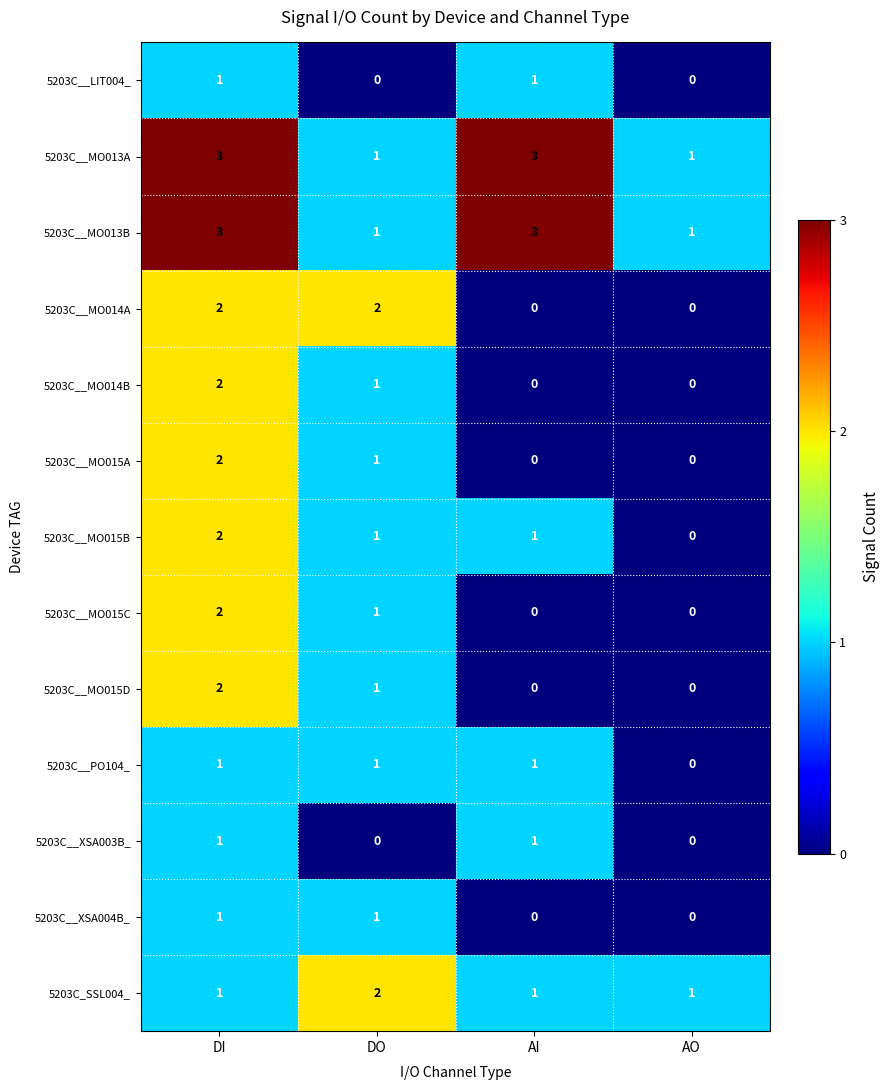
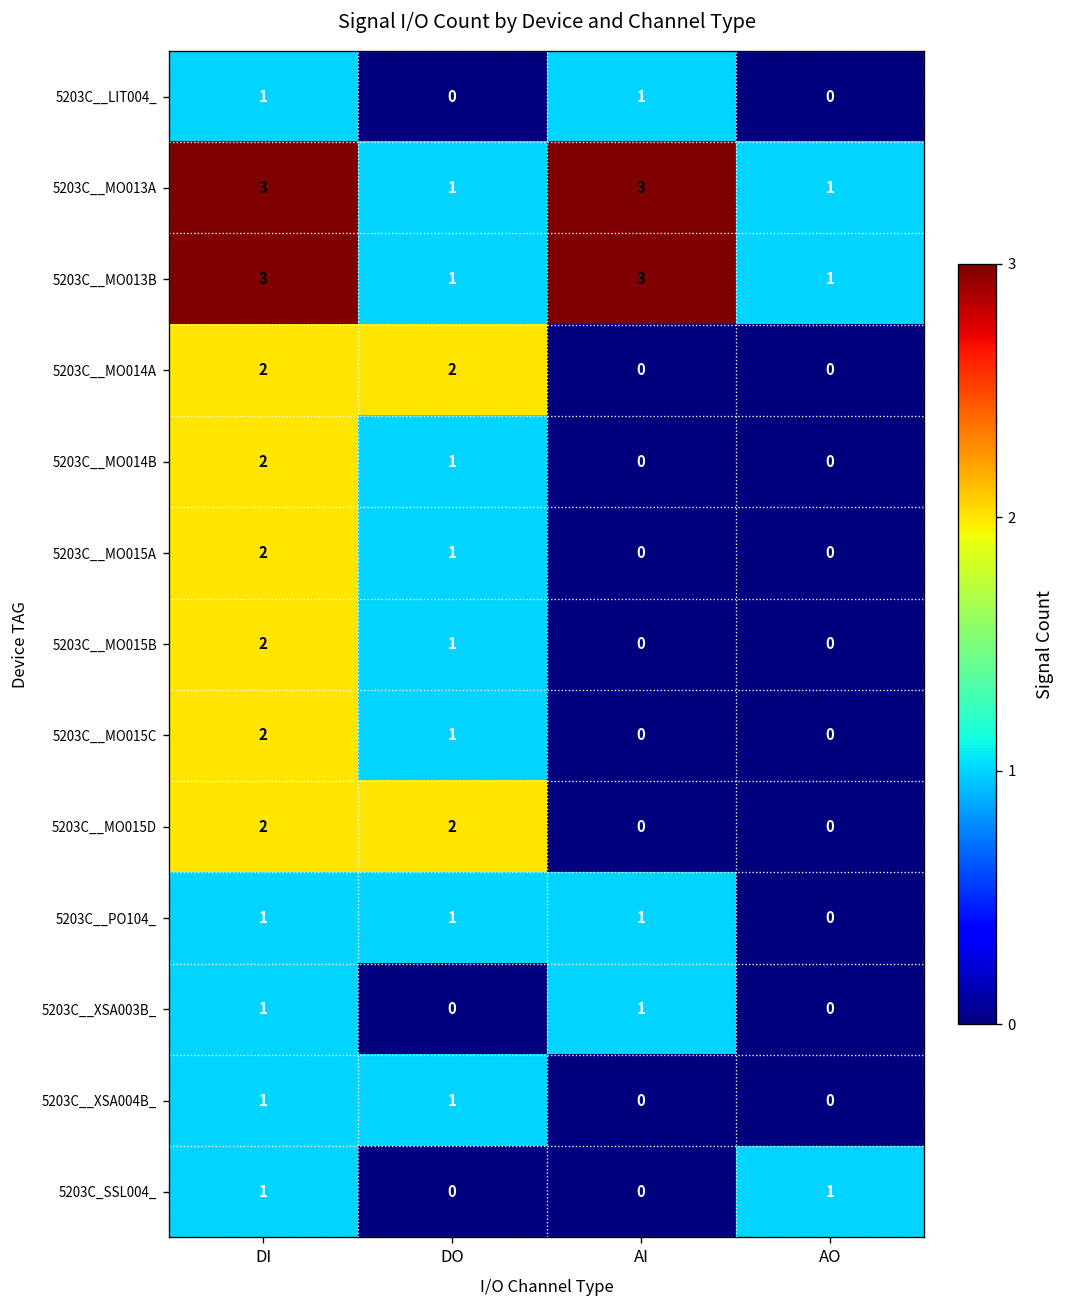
5203C__MO015B, AI: 1 -> 0
5203C__MO015D, DO: 1 -> 2
5203C_SSL004_, DO: 2 -> 0
5203C_SSL004_, AI: 1 -> 0
